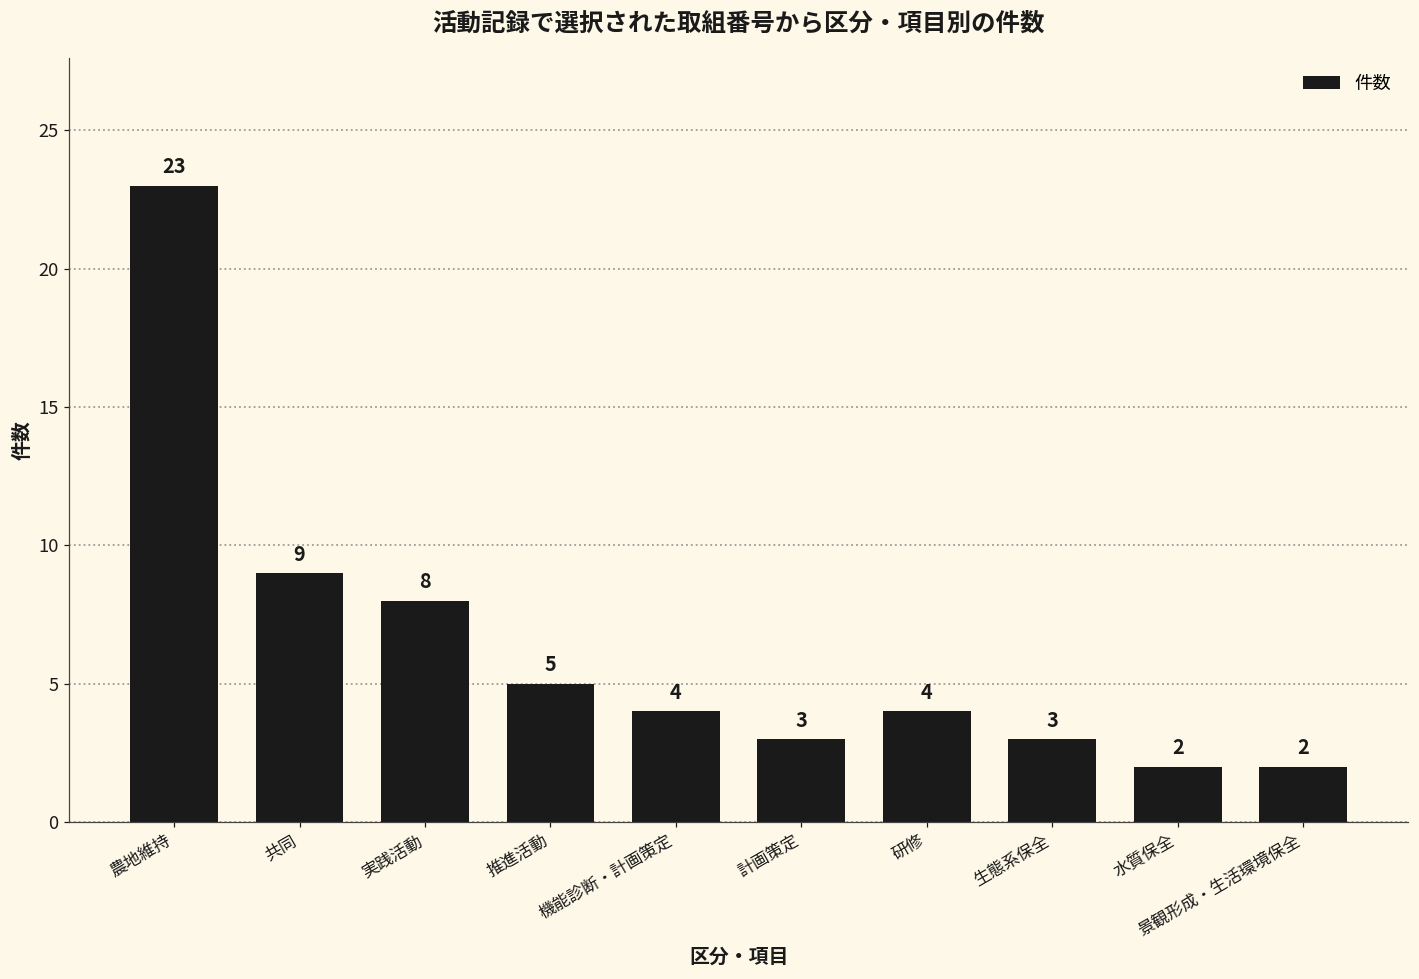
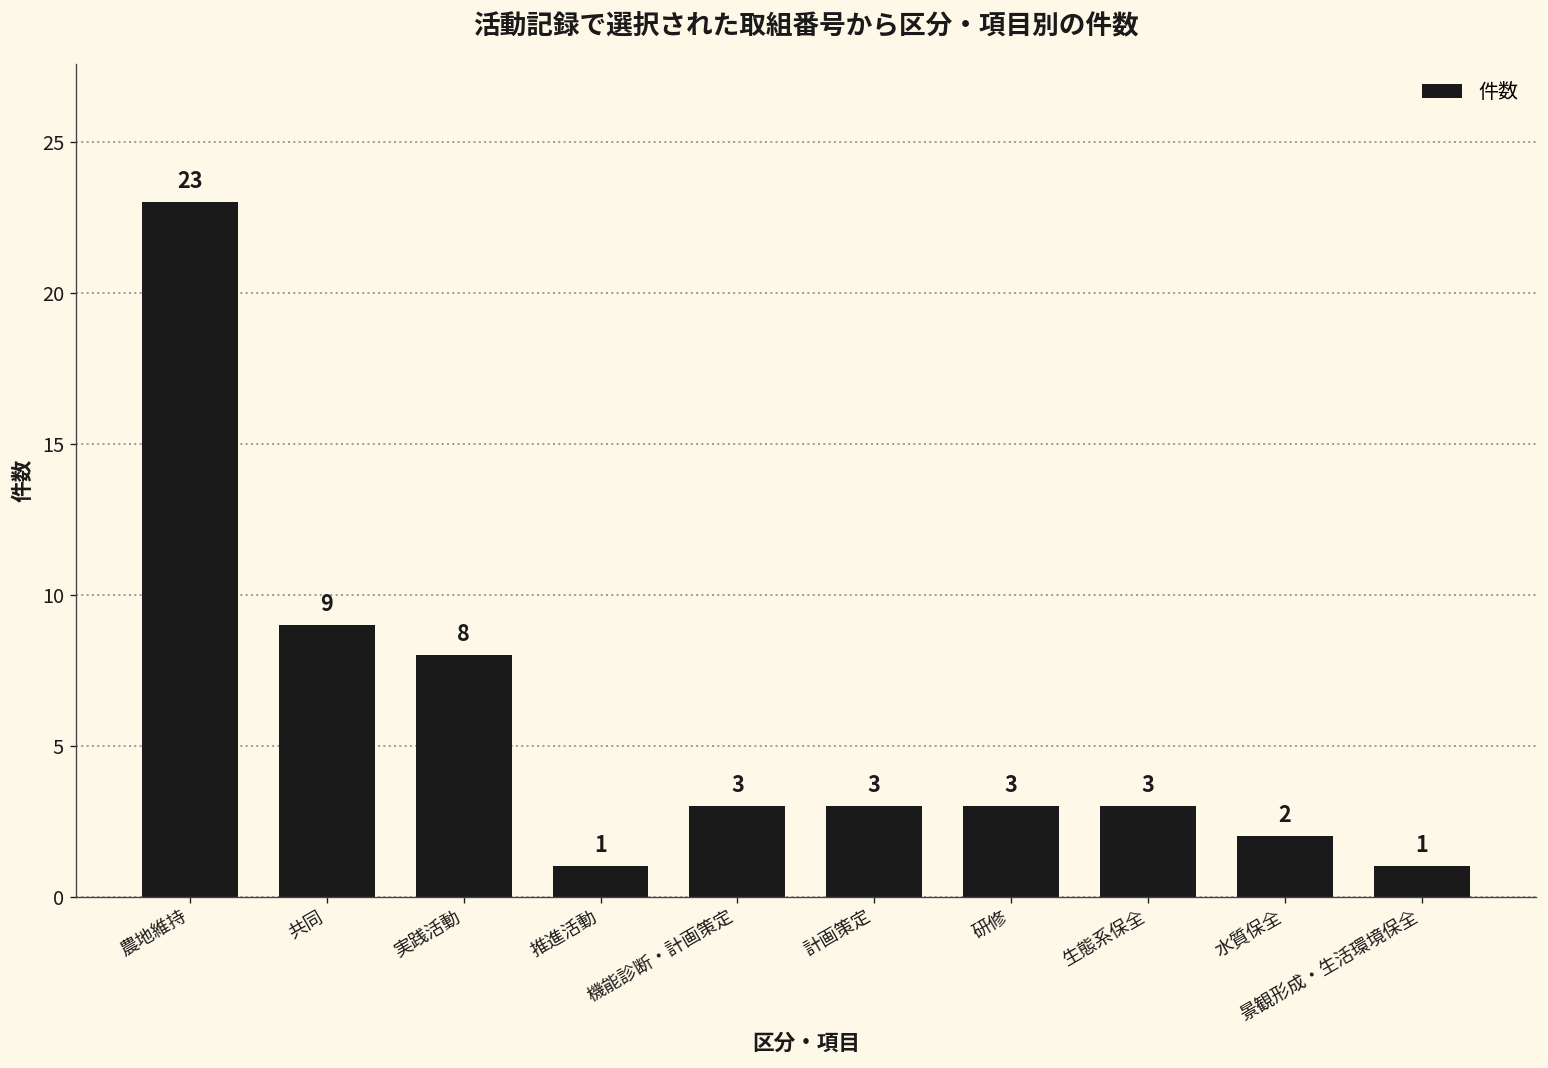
推進活動: 5 -> 1
機能診断・計画策定: 4 -> 3
研修: 4 -> 3
景観形成・生活環境保全: 2 -> 1
